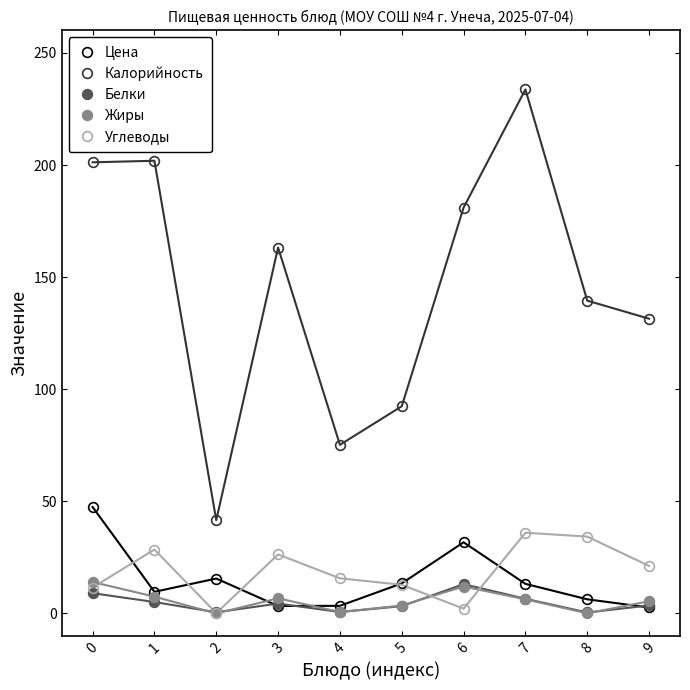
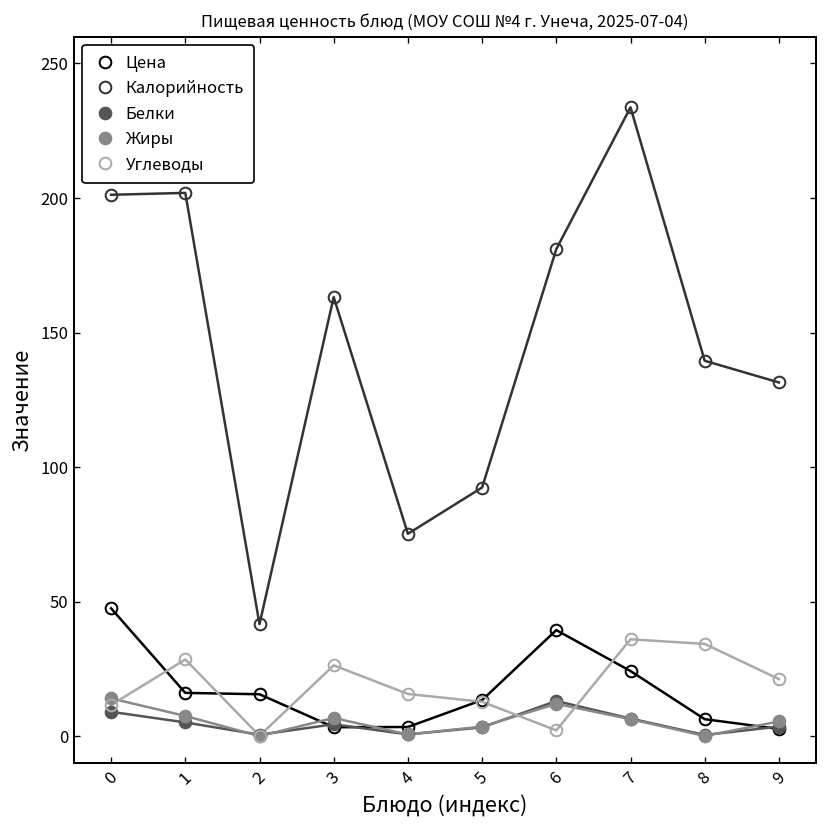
Цена, 1: 10 -> 16
Цена, 6: 32 -> 39
Цена, 7: 13 -> 24
